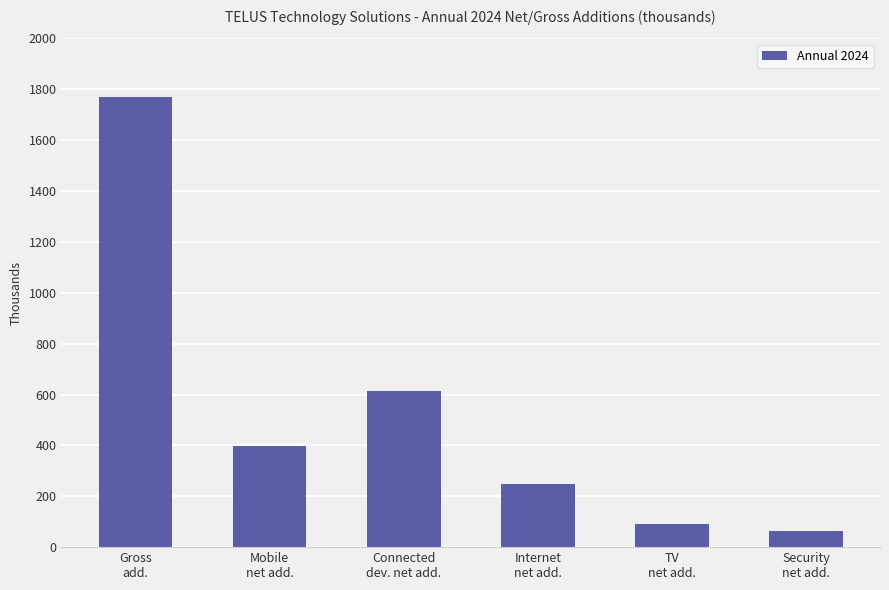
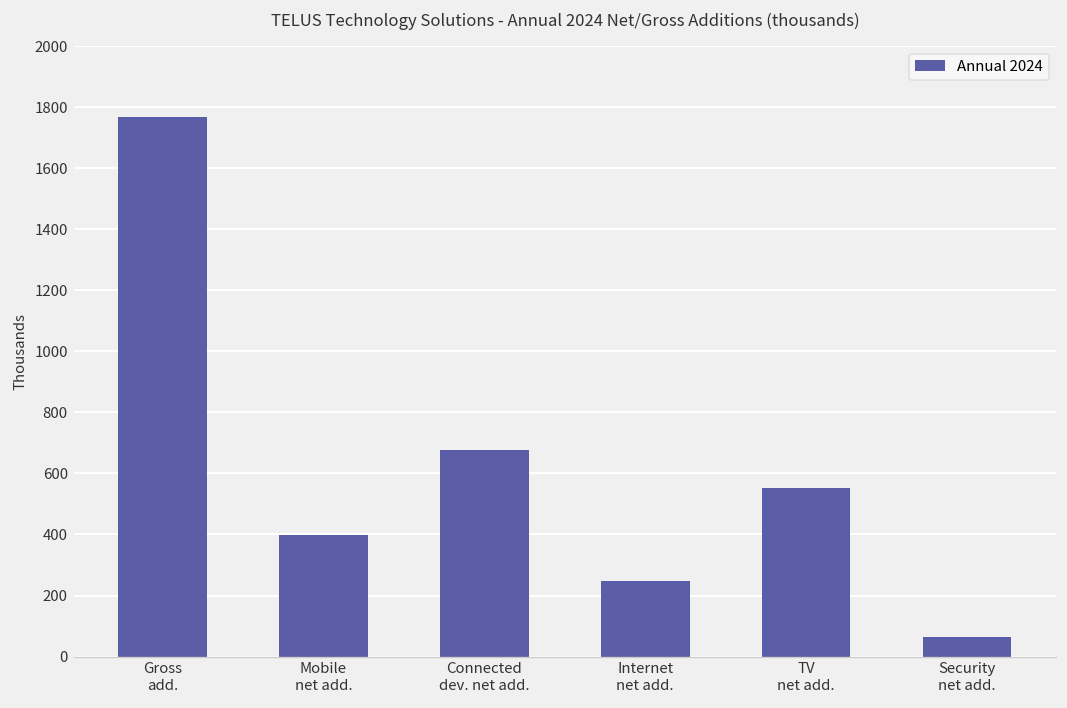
Connected dev. net add.: 620 -> 680
TV net add.: 90 -> 550
